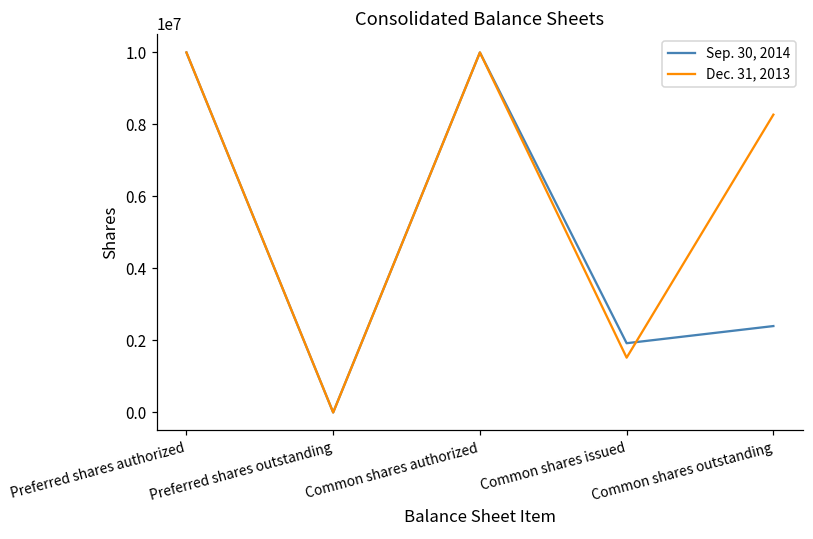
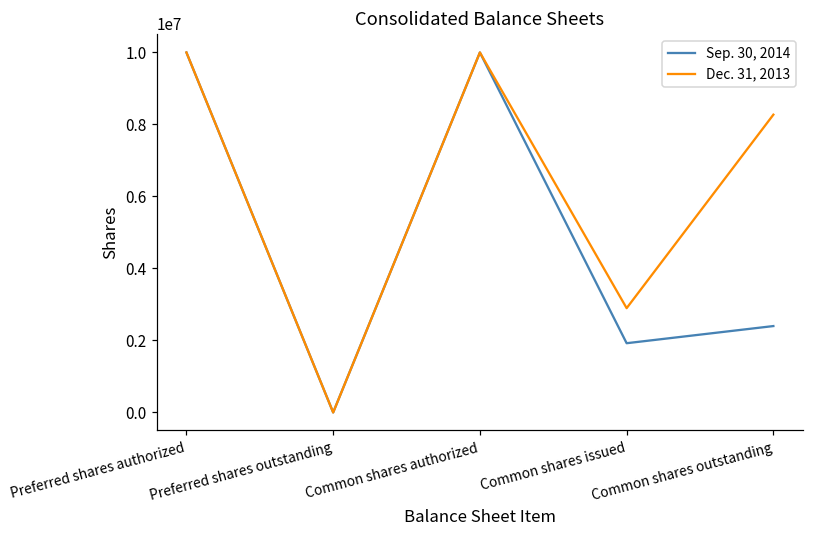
Dec. 31, 2013, Common shares issued: 1500000 -> 2900000
